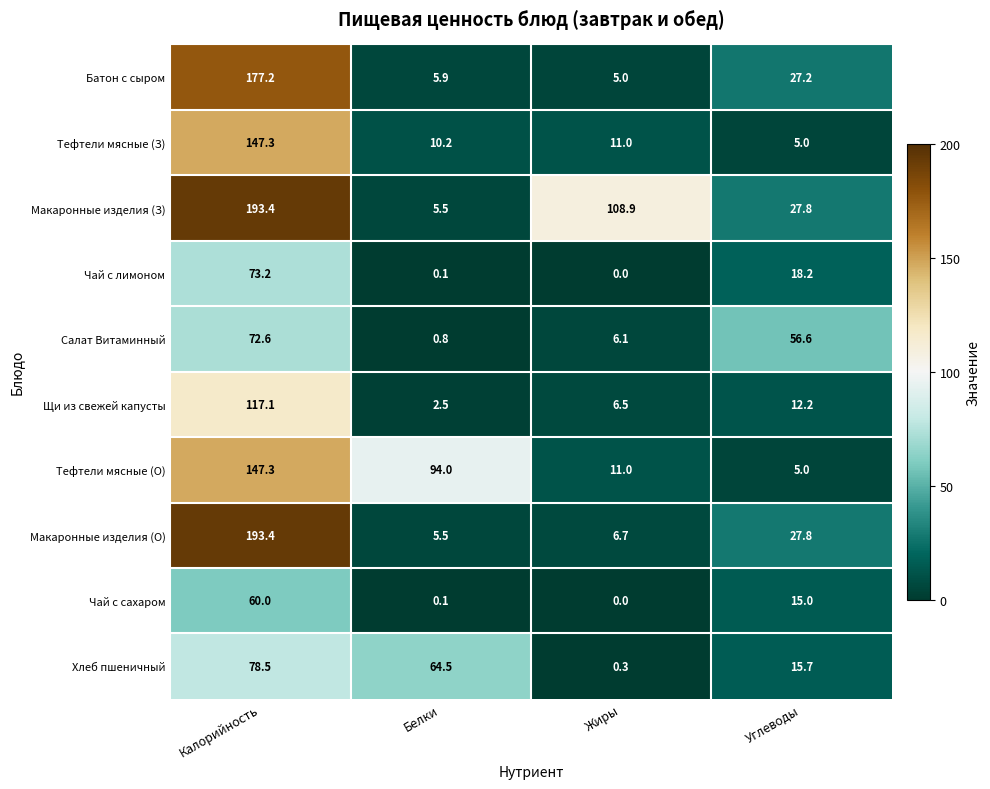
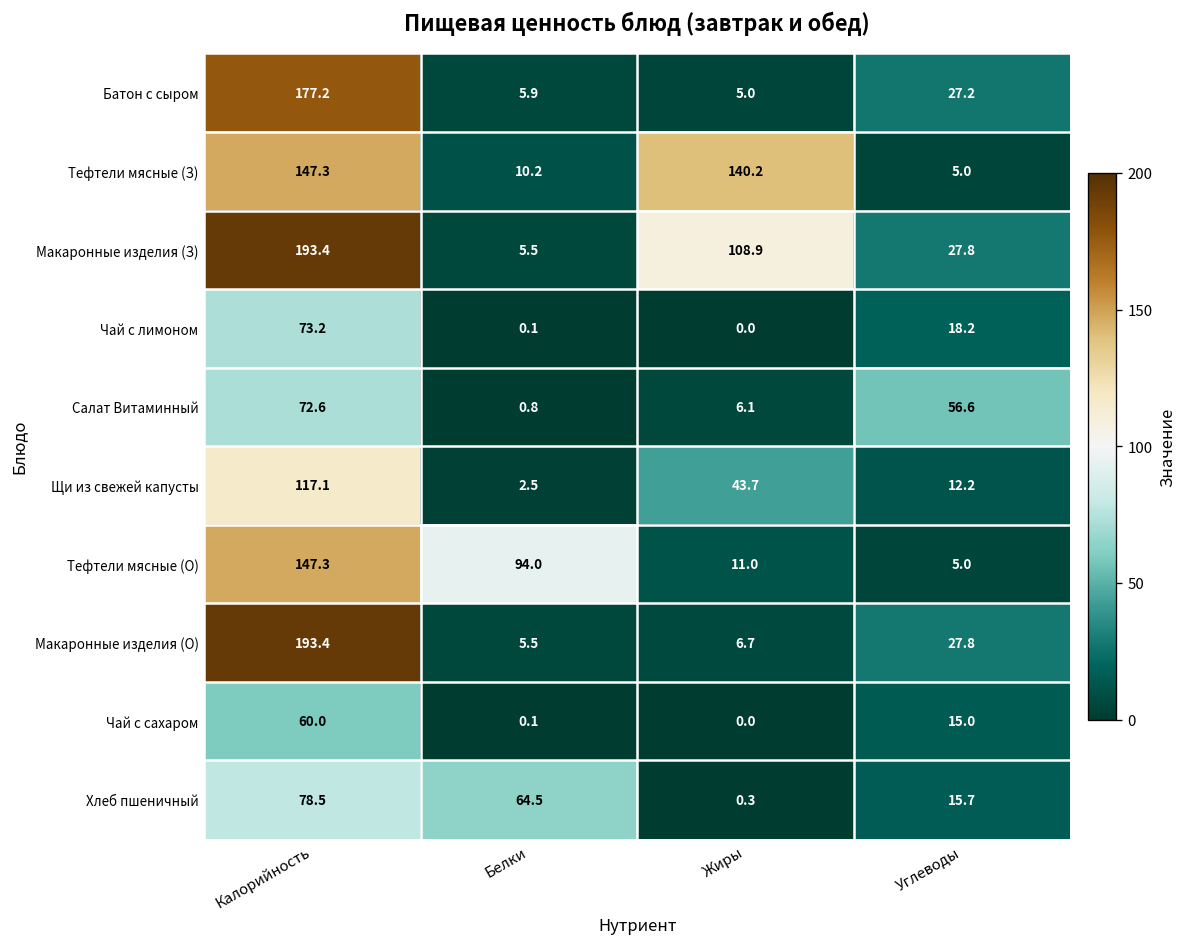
Тефтели мясные (З), Жиры: 11.0 -> 140.2
Щи из свежей капусты, Жиры: 6.5 -> 43.7
